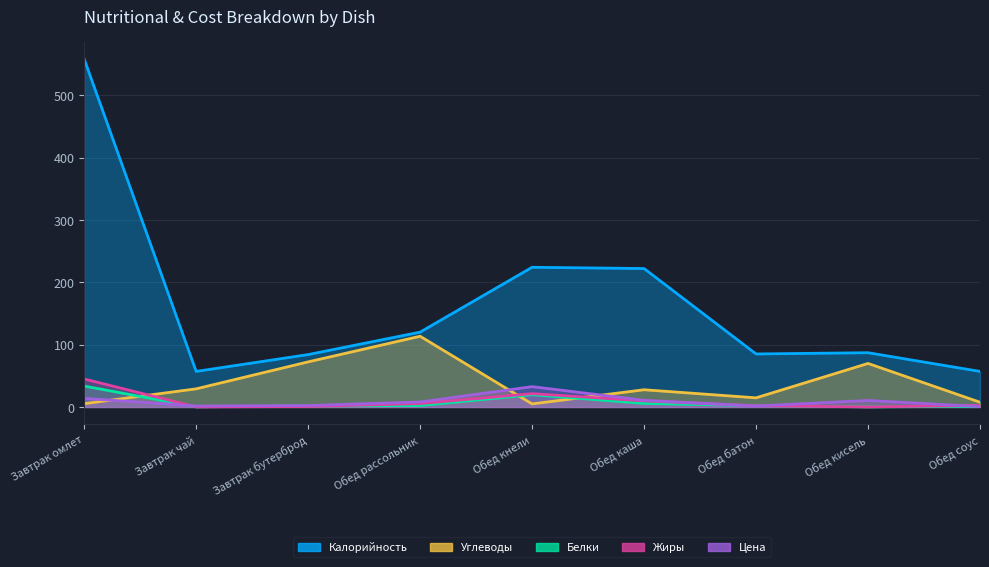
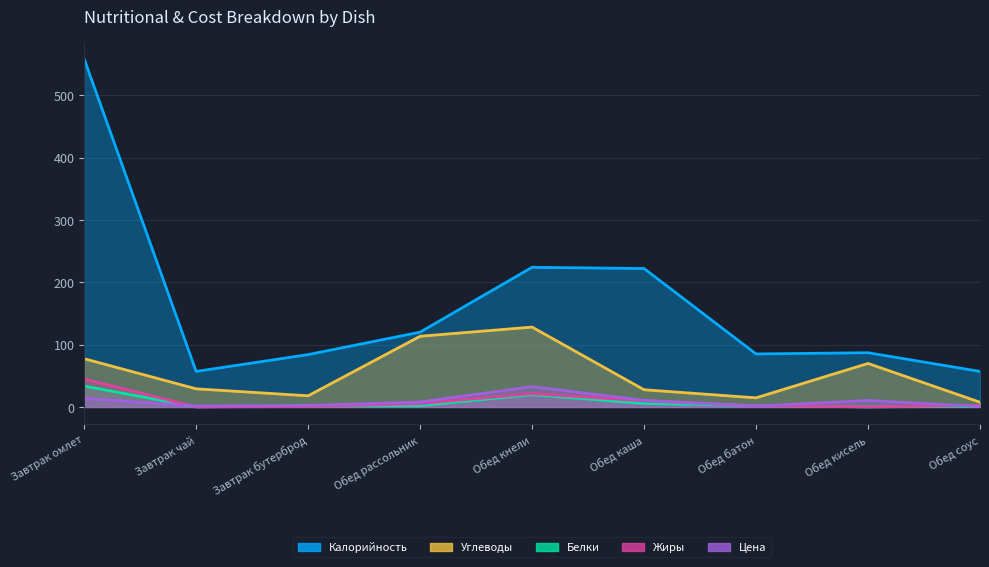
Углеводы, Завтрак омлет: 10 -> 80
Углеводы, Завтрак бутерброд: 70 -> 20
Углеводы, Обед кнели: 0 -> 130
